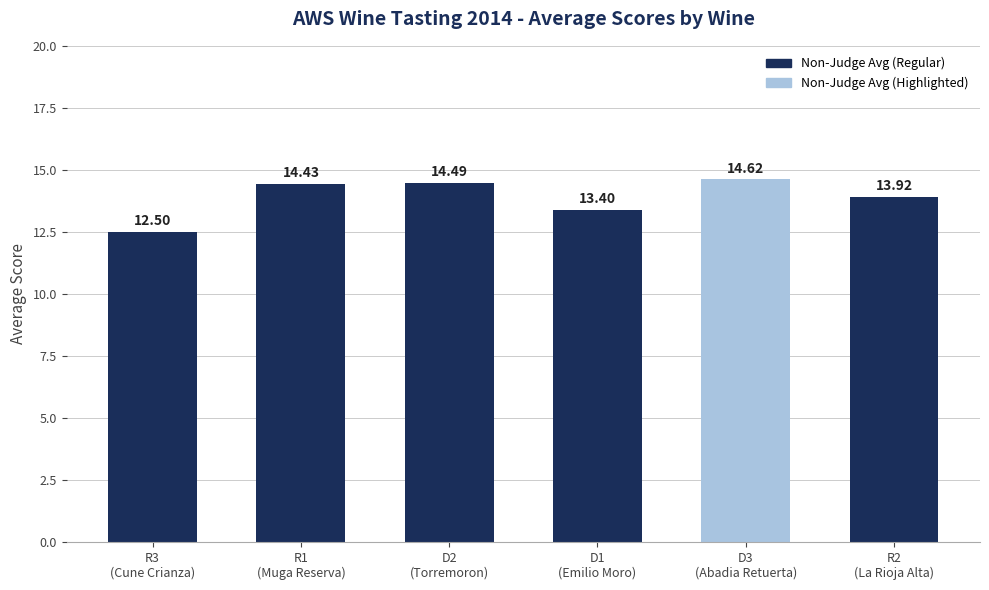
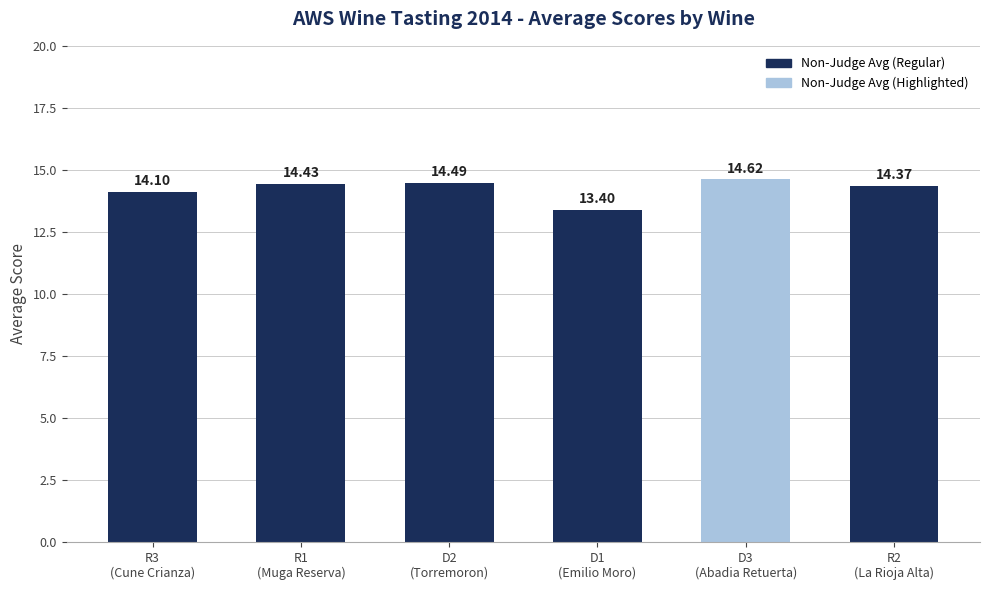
R3 (Cune Crianza): 12.50 -> 14.10
R2 (La Rioja Alta): 13.92 -> 14.37
